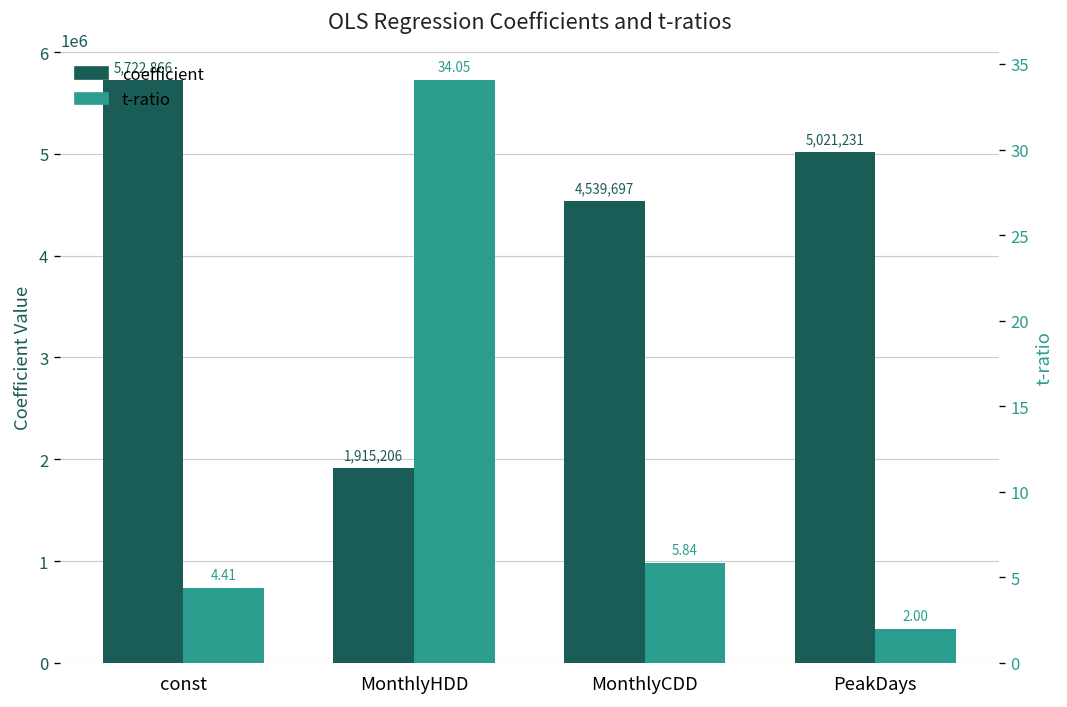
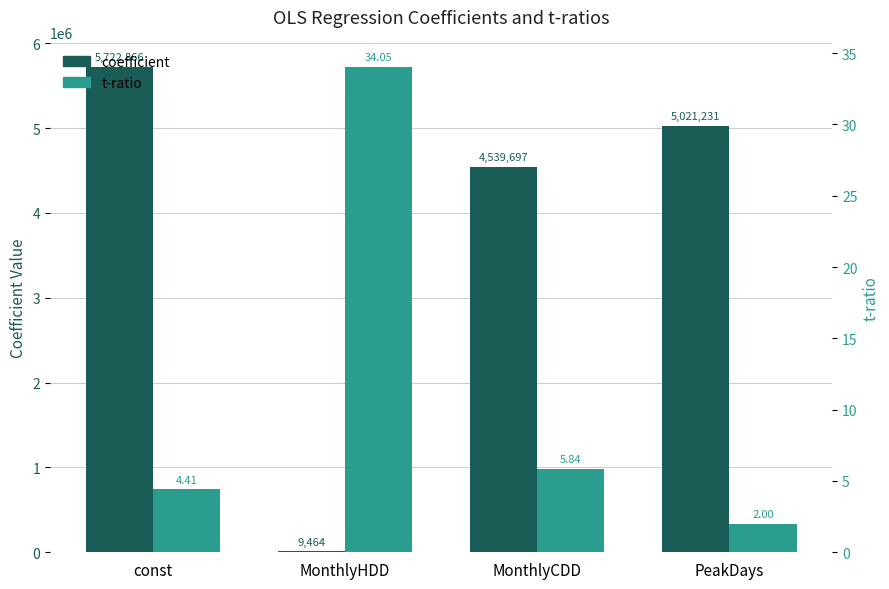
coefficient, MonthlyHDD: 1,915,206 -> 9,464
